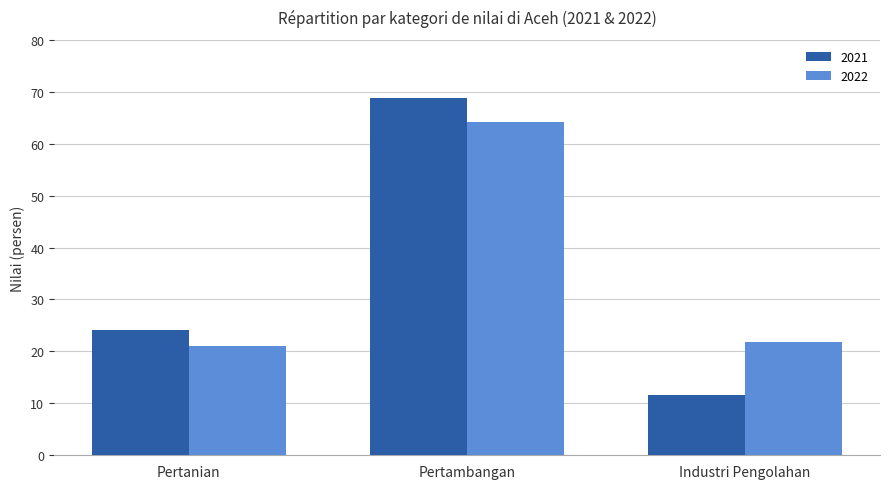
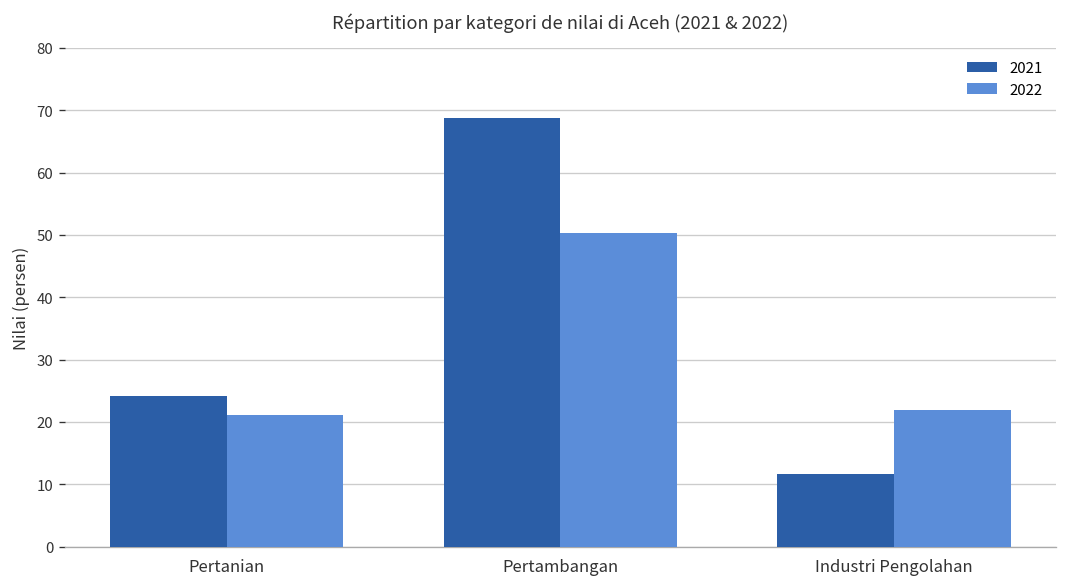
2022, Pertambangan: 64 -> 50
